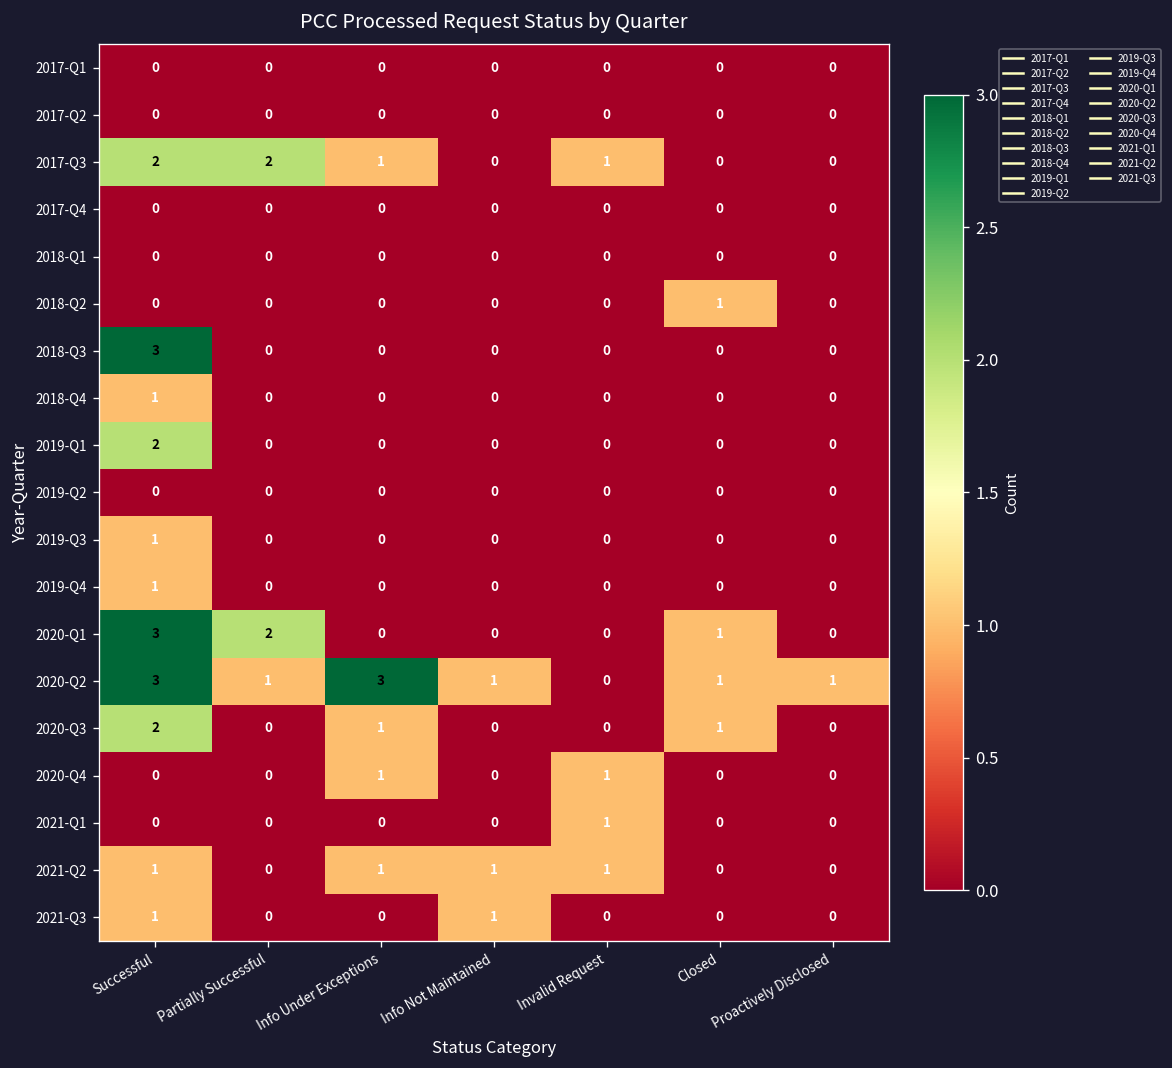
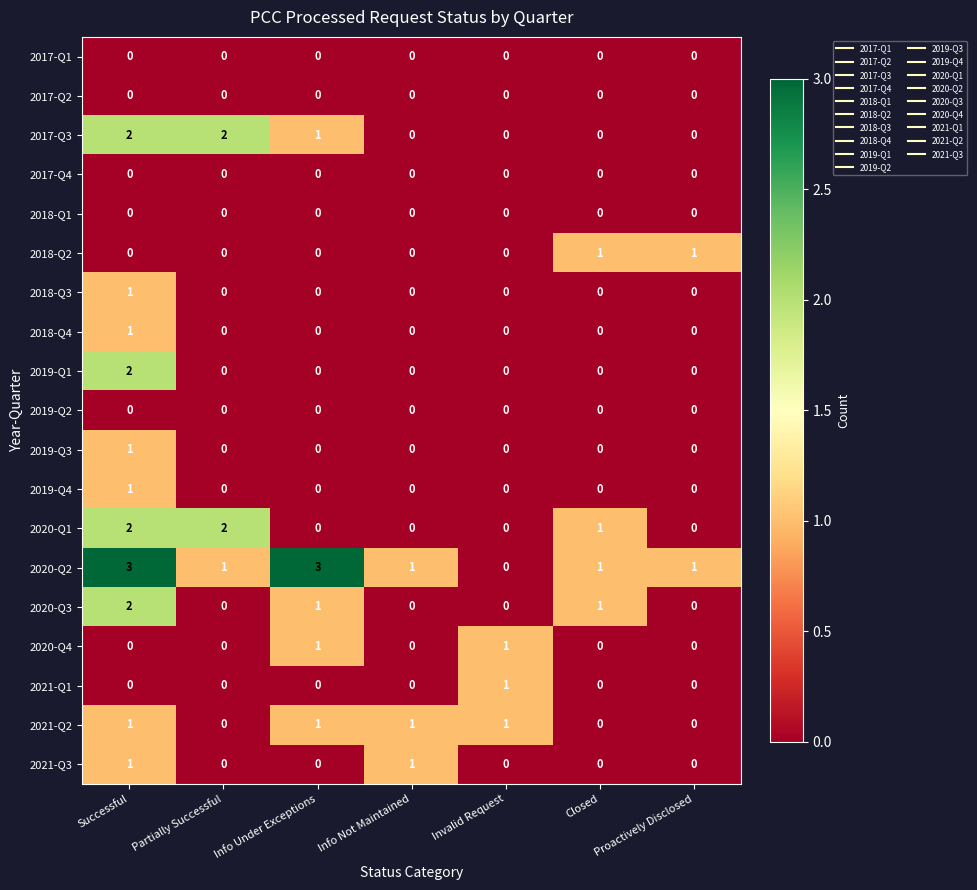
2017-Q3, Invalid Request: 1 -> 0
2018-Q2, Proactively Disclosed: 0 -> 1
2018-Q3, Successful: 3 -> 1
2020-Q1, Successful: 3 -> 2
